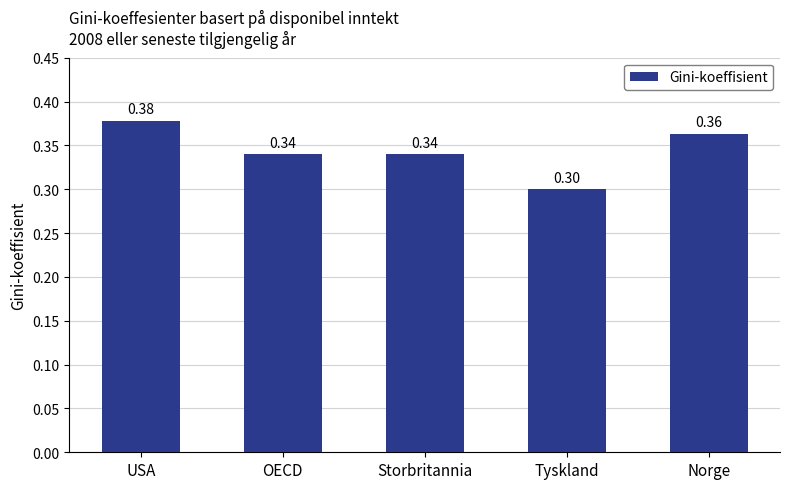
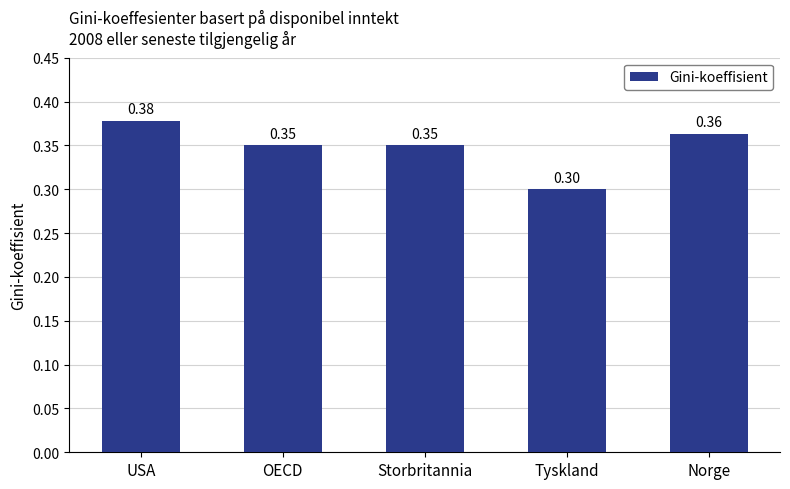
OECD: 0.34 -> 0.35
Storbritannia: 0.34 -> 0.35
